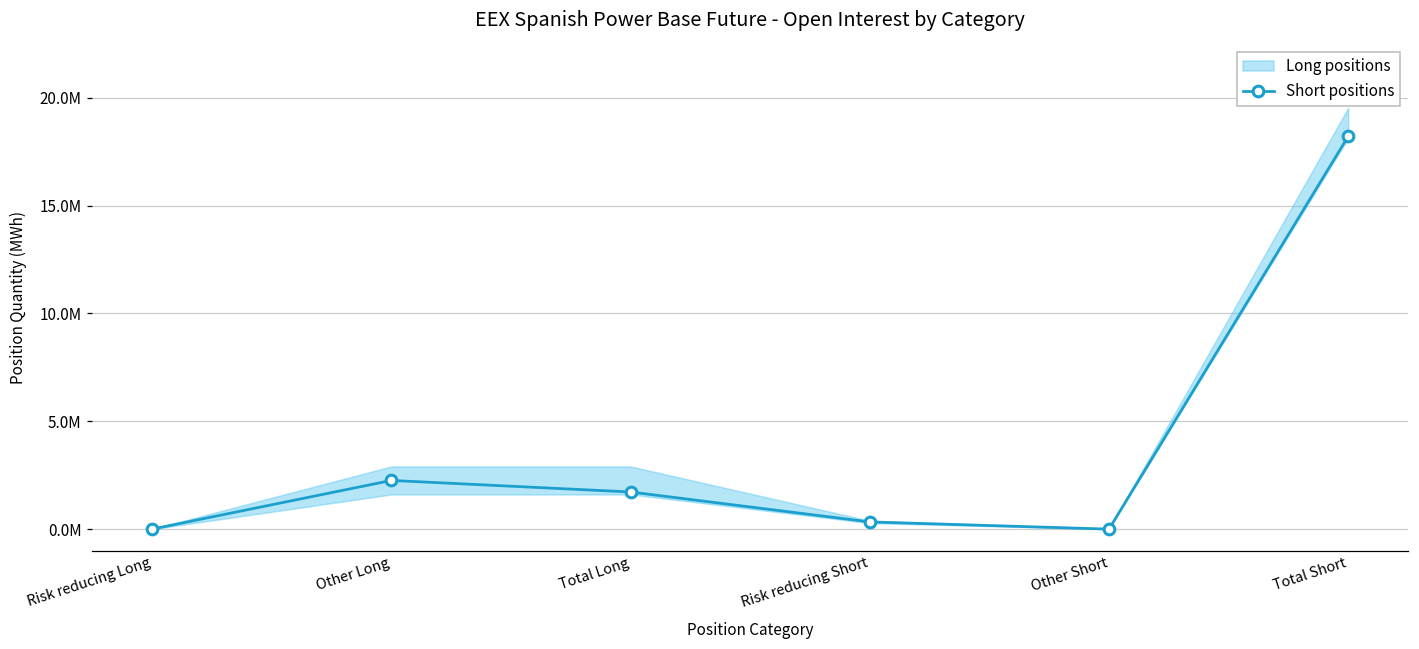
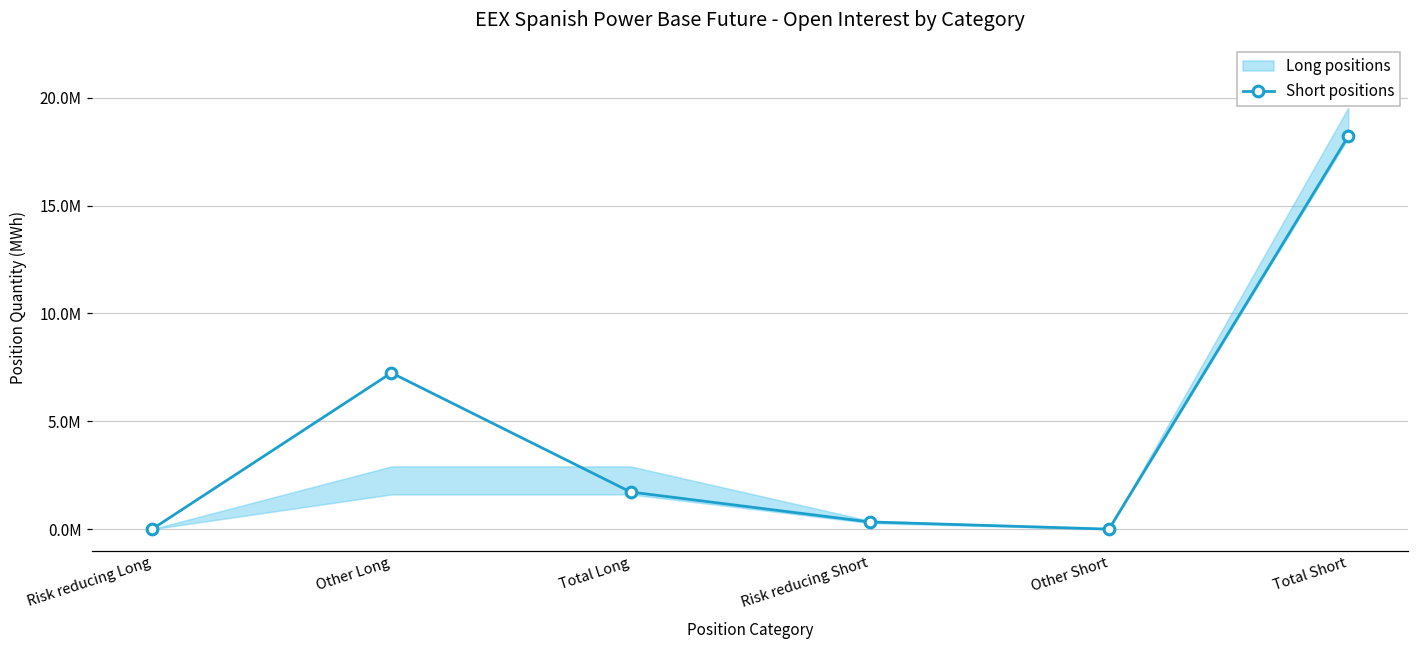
Short positions, Other Long: 2300000 -> 7200000
